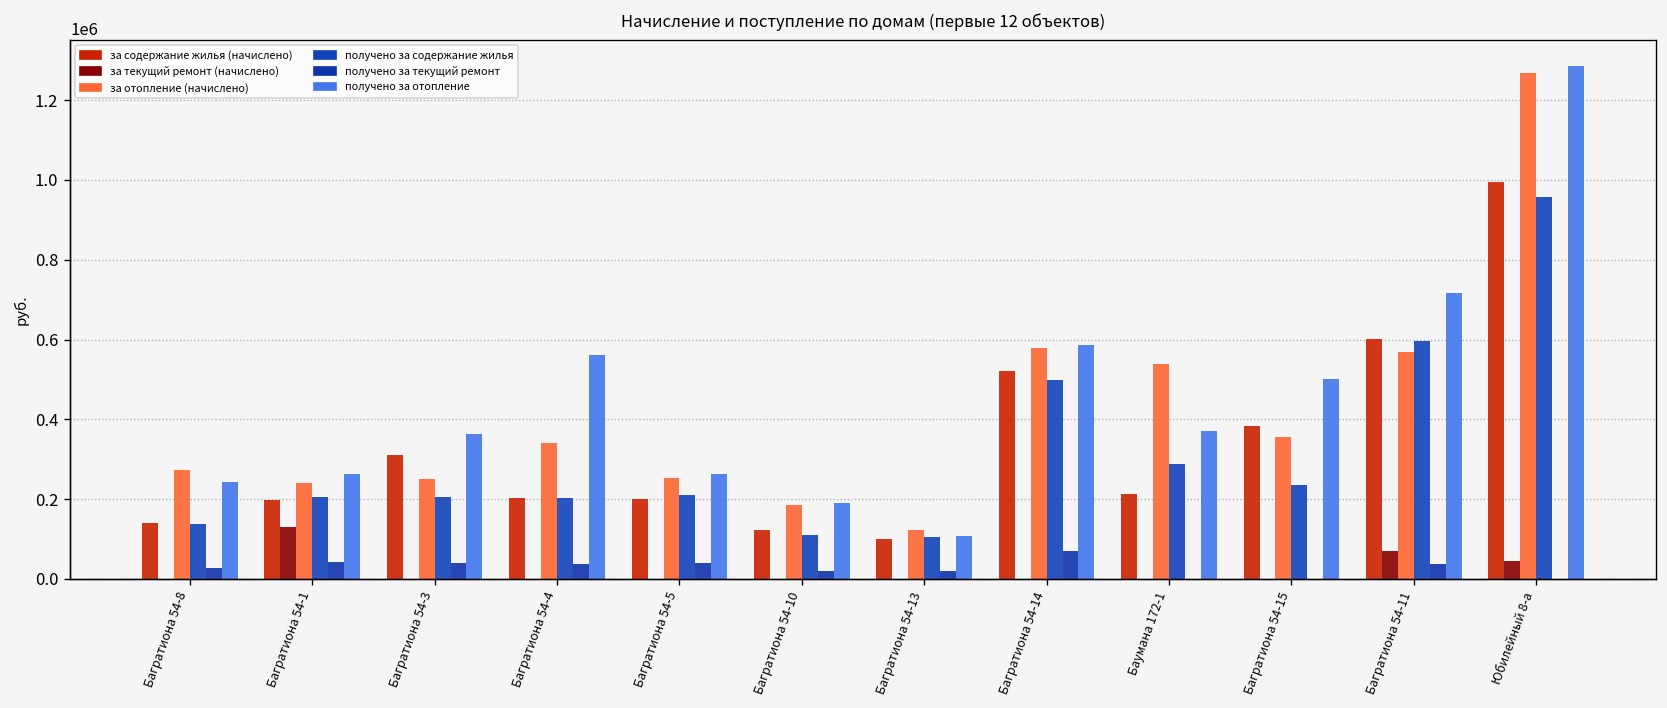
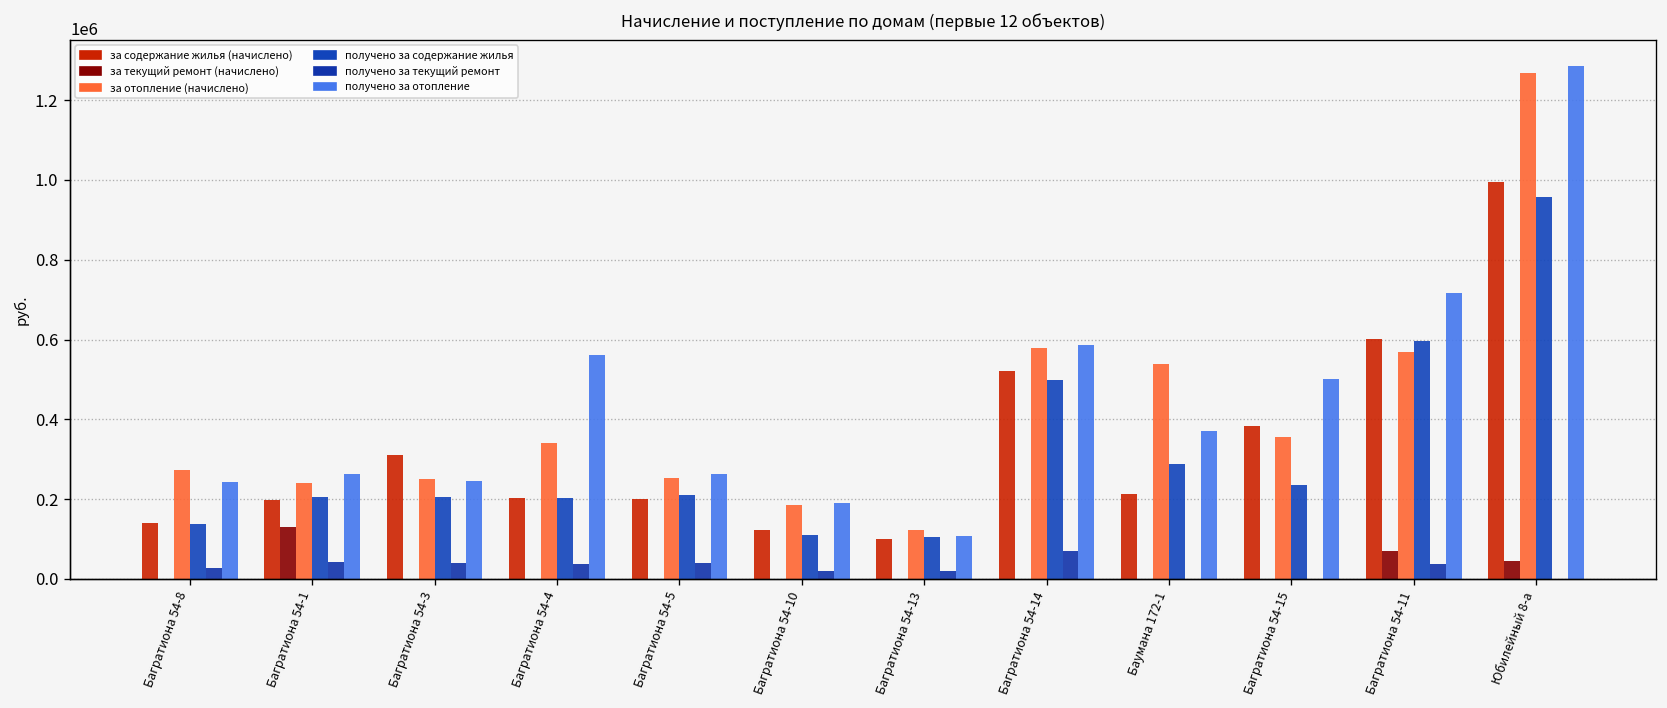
получено за отопление, Багратиона 54-3: 360000 -> 250000
